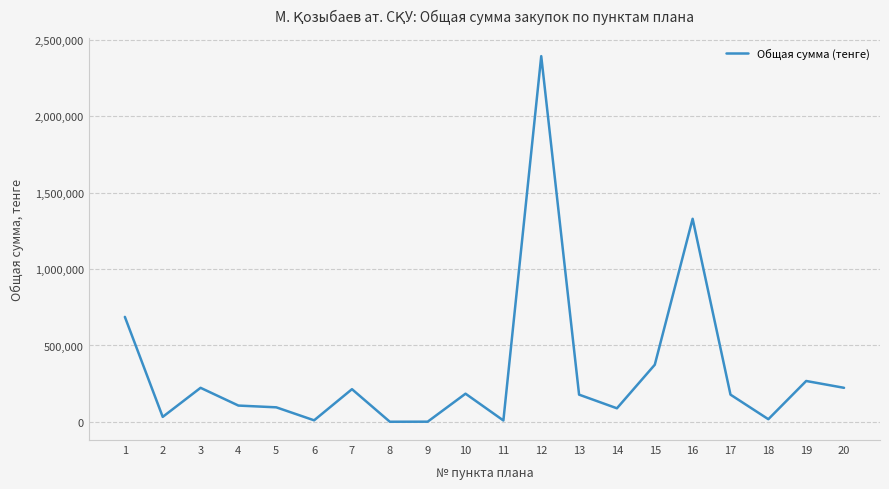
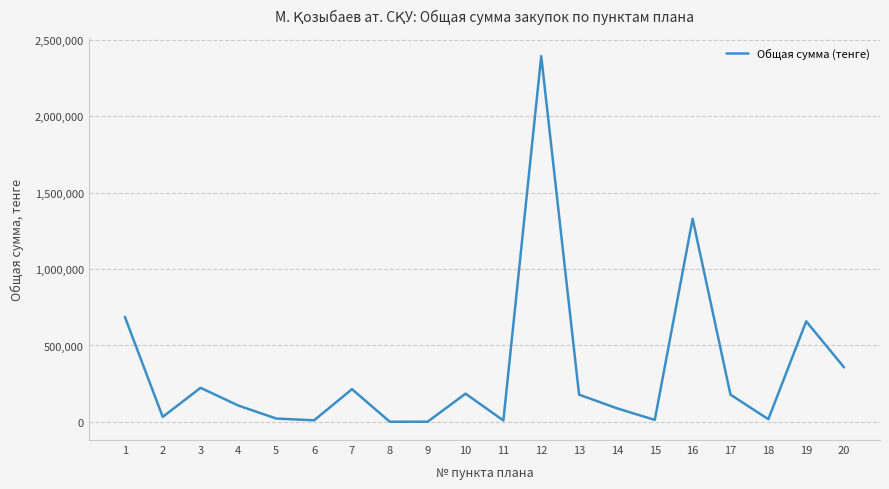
5: 100,000 -> 20,000
15: 370,000 -> 10,000
19: 270,000 -> 660,000
20: 220,000 -> 360,000
